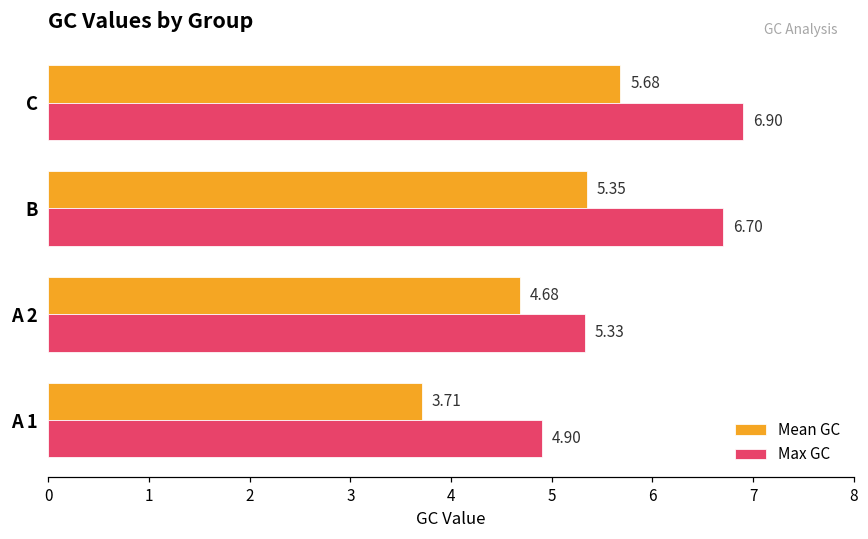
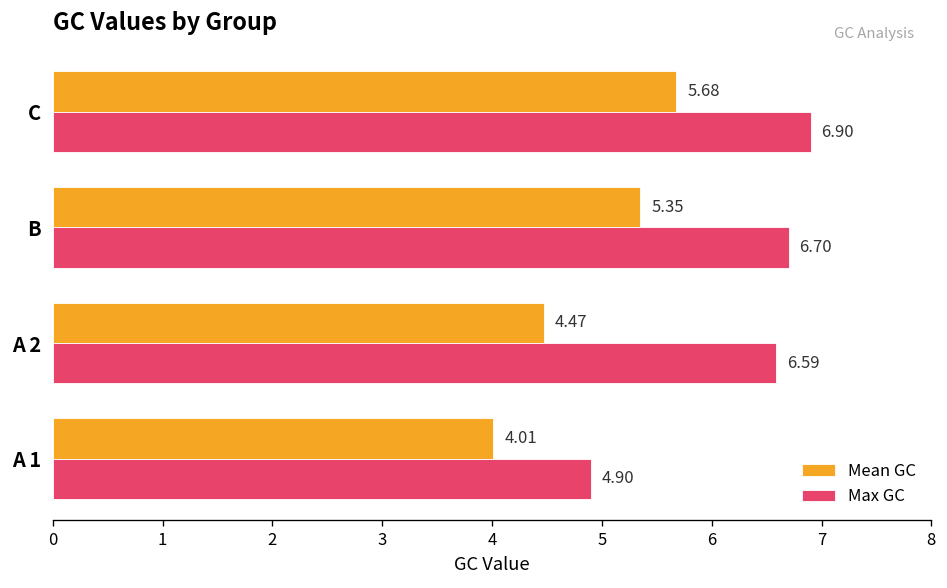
Mean GC, A 2: 4.68 -> 4.47
Max GC, A 2: 5.33 -> 6.59
Mean GC, A 1: 3.71 -> 4.01
